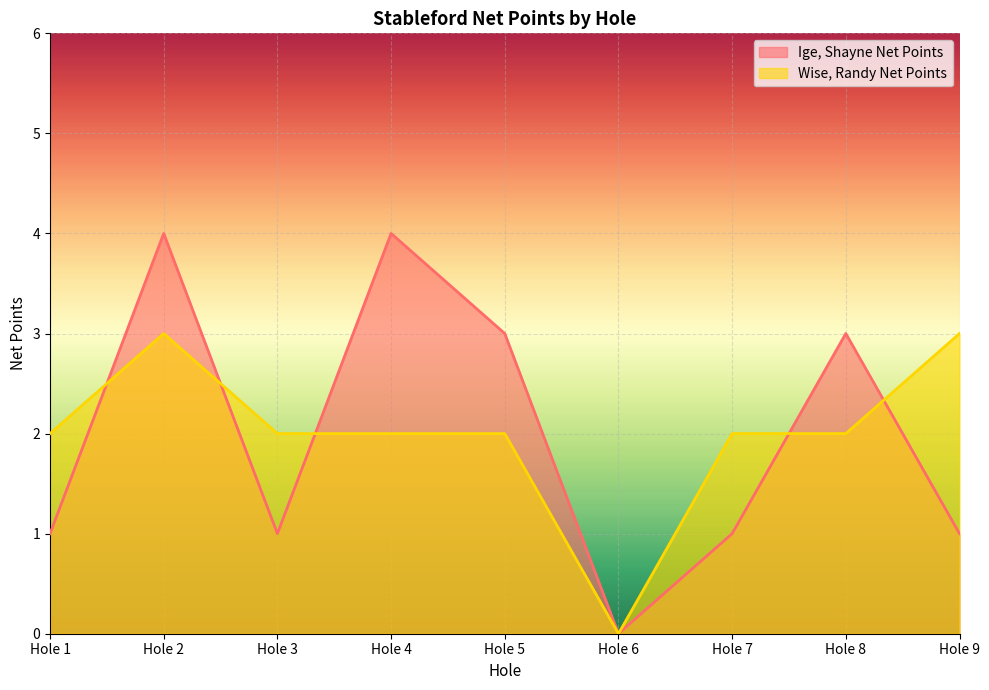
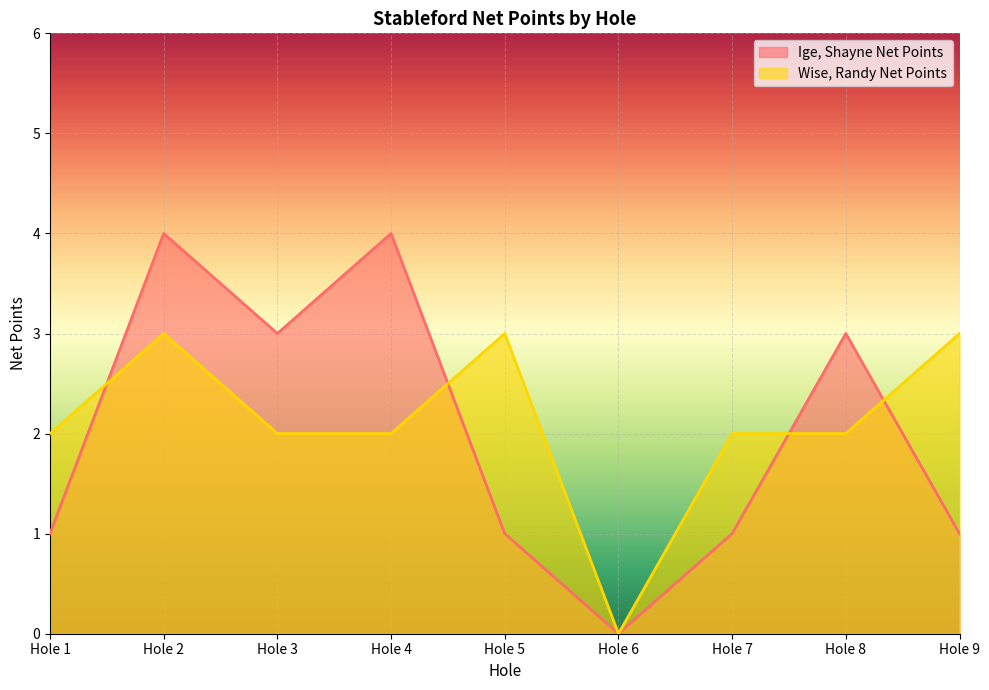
Ige, Shayne Net Points, Hole 3: 1 -> 3
Ige, Shayne Net Points, Hole 5: 3 -> 1
Wise, Randy Net Points, Hole 5: 2 -> 3
